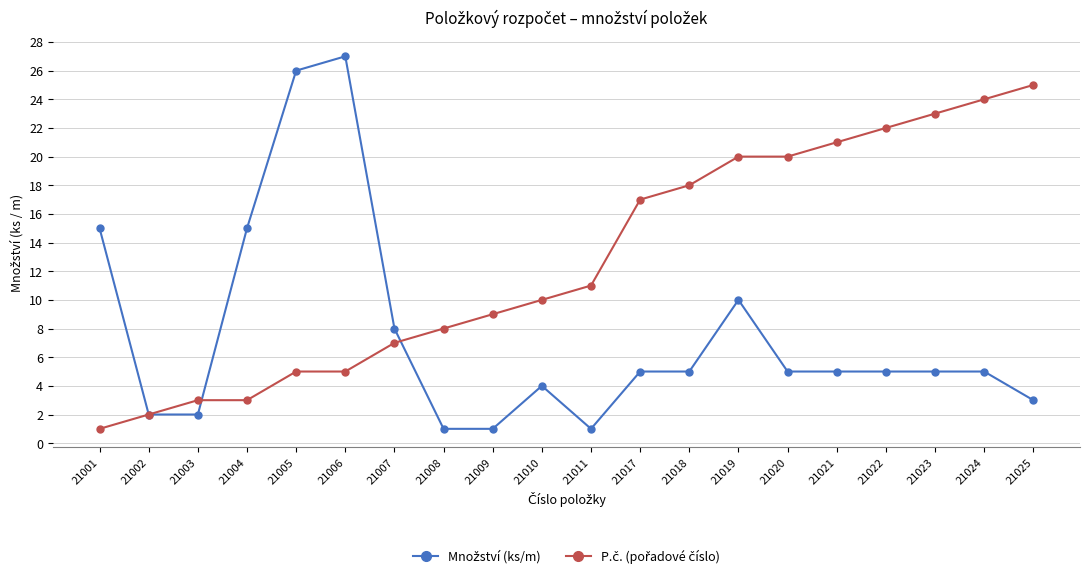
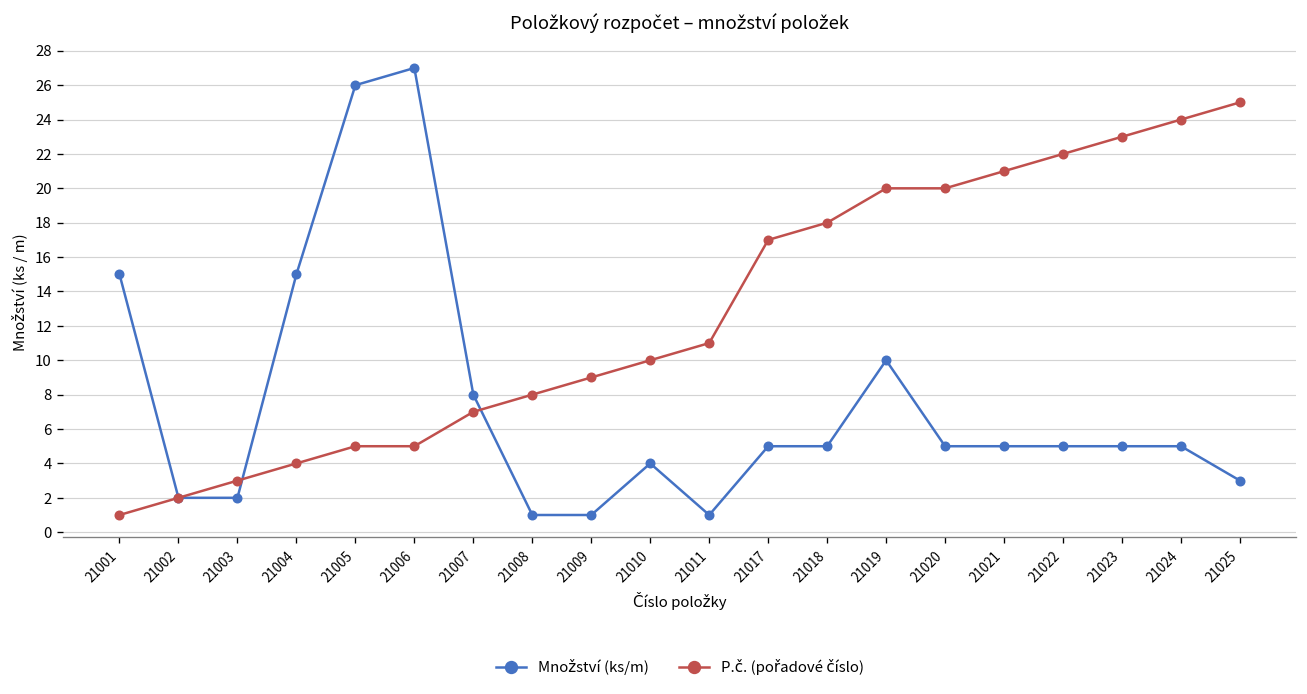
P.č. (pořadové číslo), 21004: 3 -> 4
